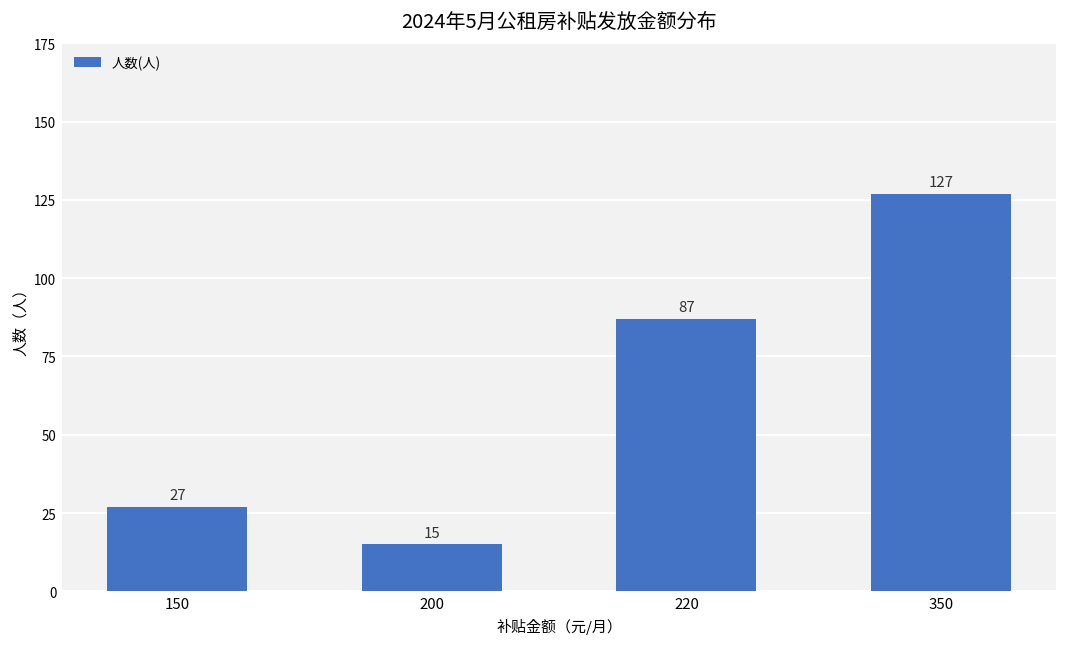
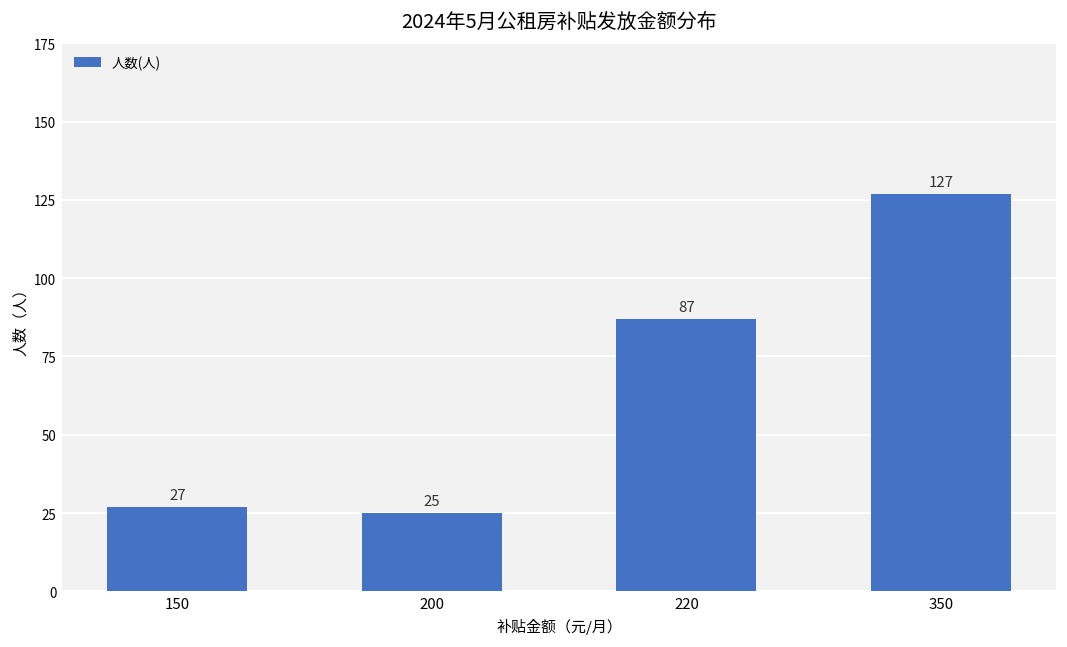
200: 15 -> 25
